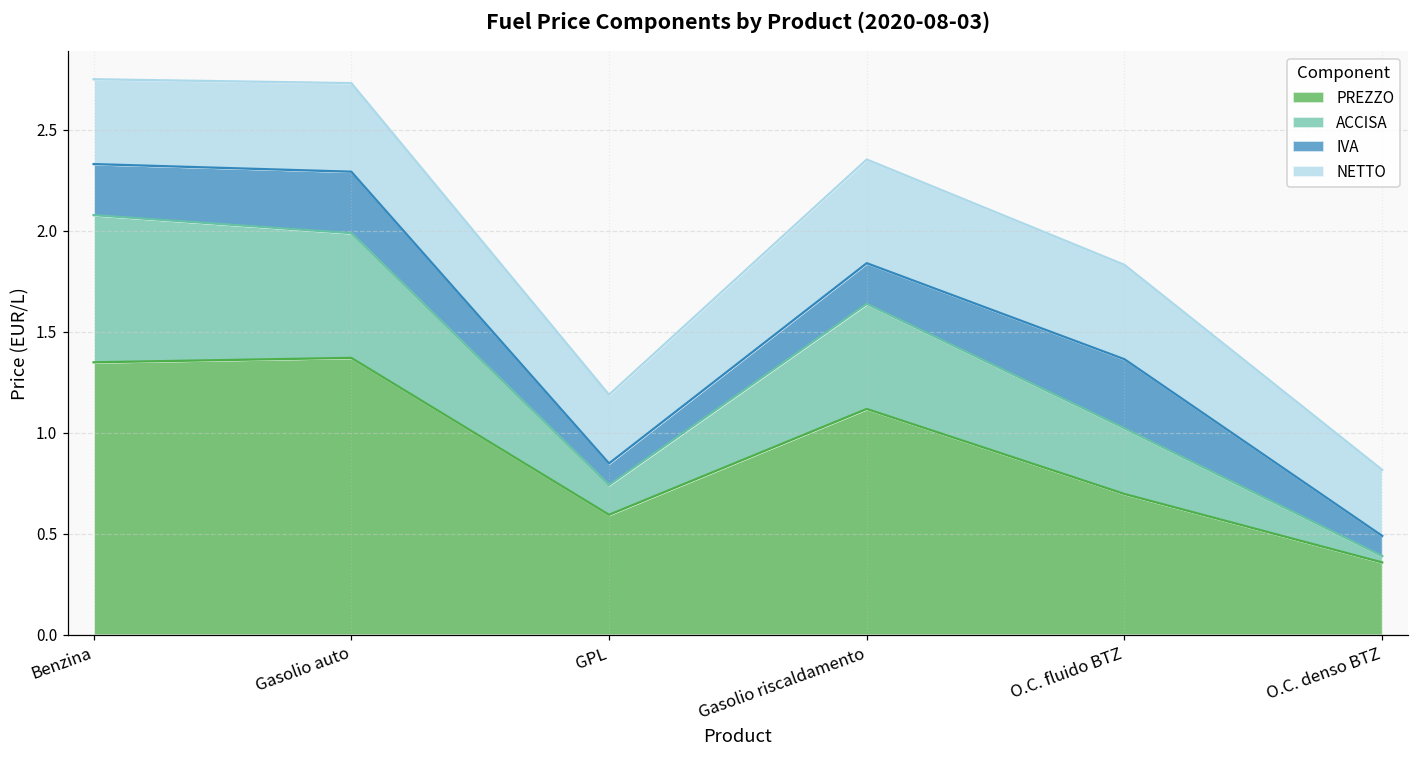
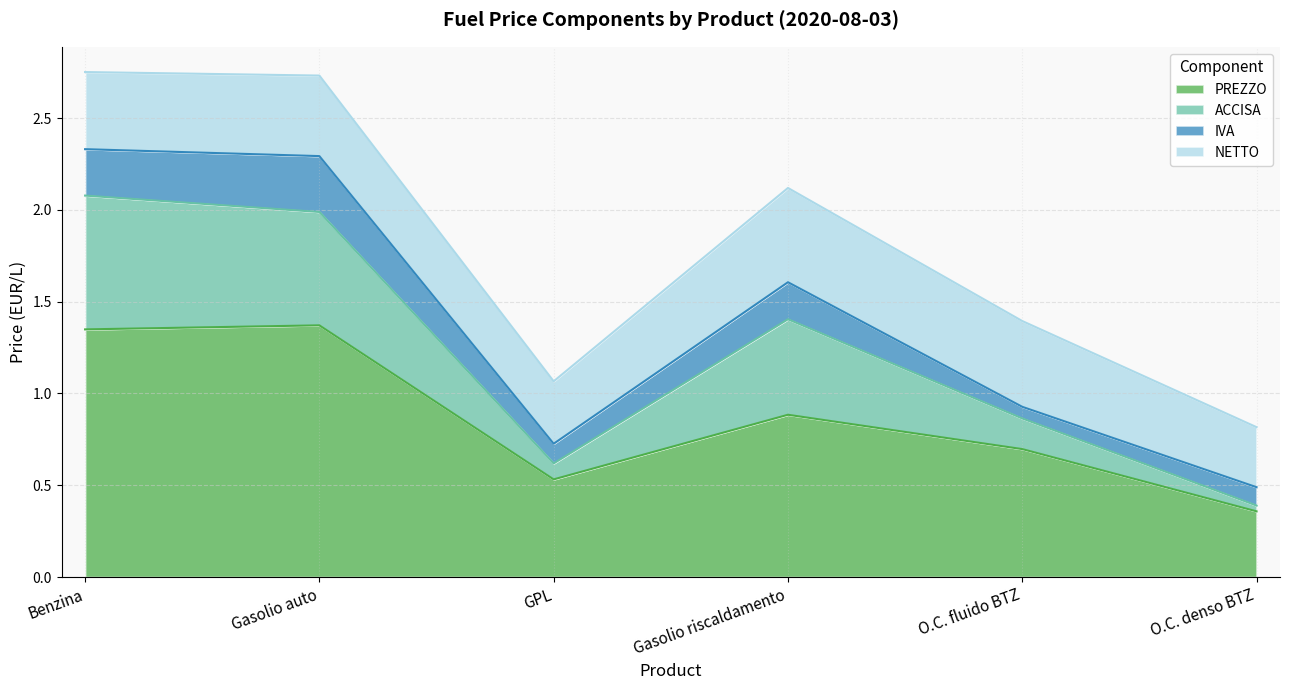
PREZZO, GPL: 0.59 -> 0.53
ACCISA, GPL: 0.15 -> 0.09
PREZZO, Gasolio riscaldamento: 1.12 -> 0.88
ACCISA, O.C. fluido BTZ: 0.33 -> 0.17
IVA, O.C. fluido BTZ: 0.34 -> 0.06
